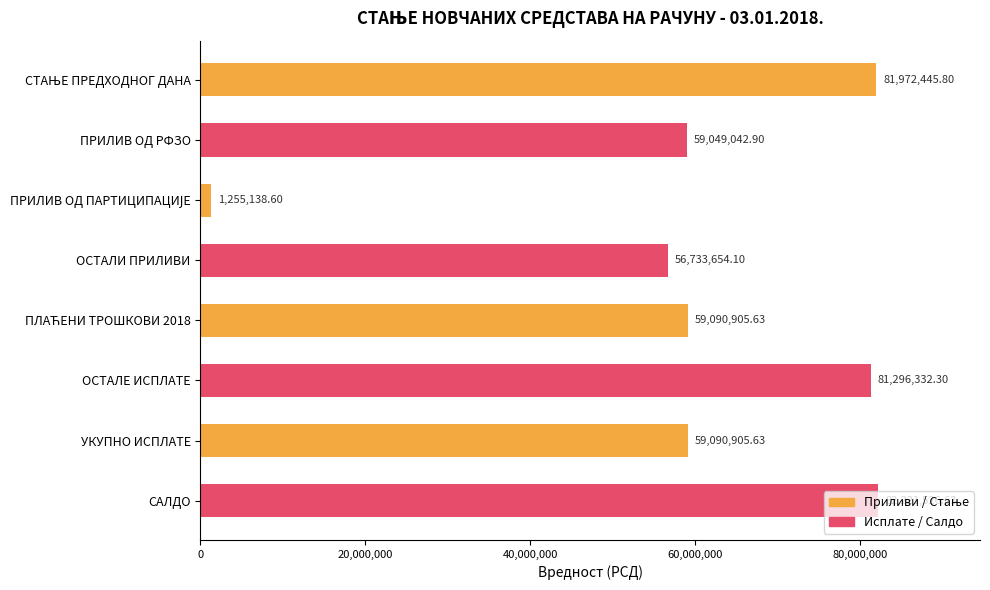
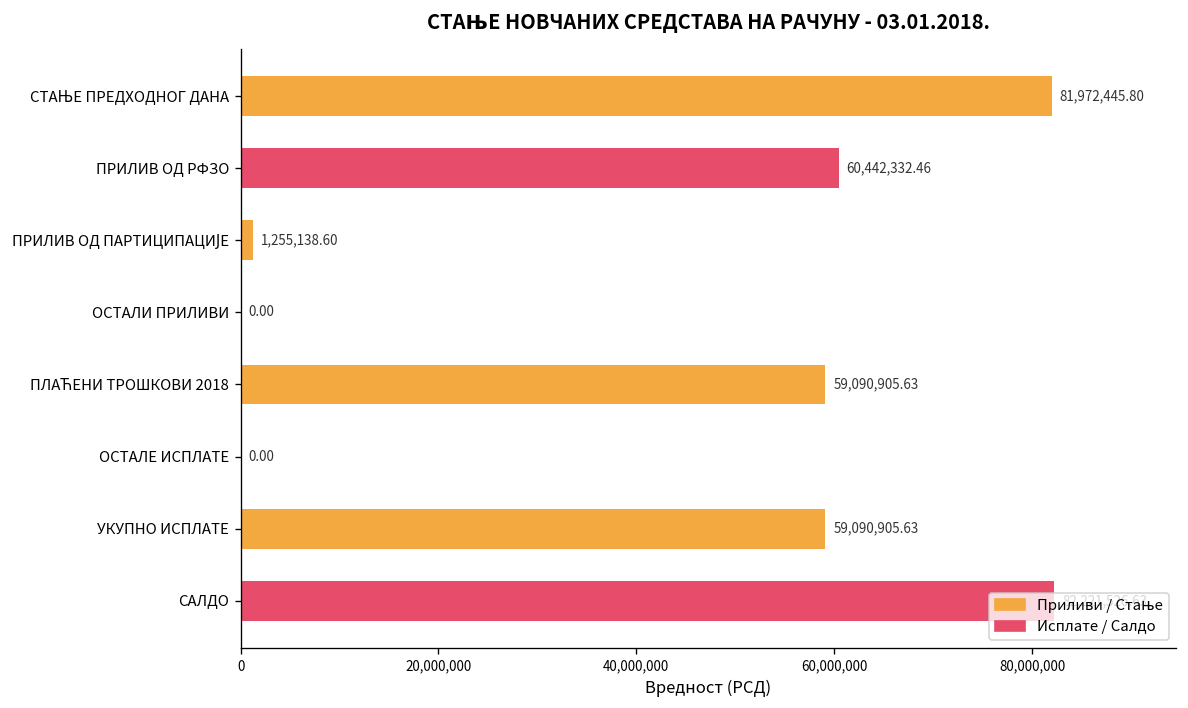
ПРИЛИВ ОД РФЗО: 59,049,042.90 -> 60,442,332.46
ОСТАЛИ ПРИЛИВИ: 56,733,654.10 -> 0.00
ОСТАЛЕ ИСПЛАТЕ: 81,296,332.30 -> 0.00
